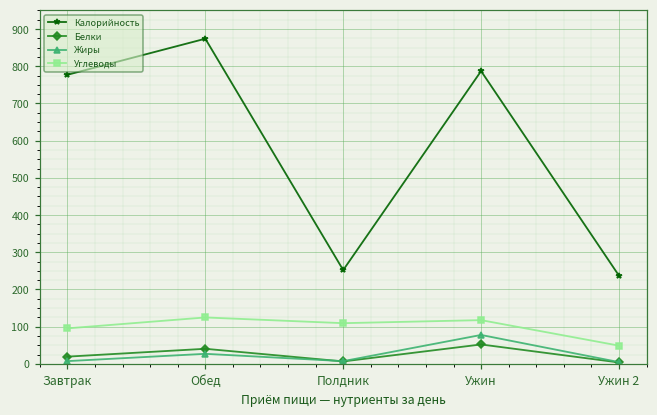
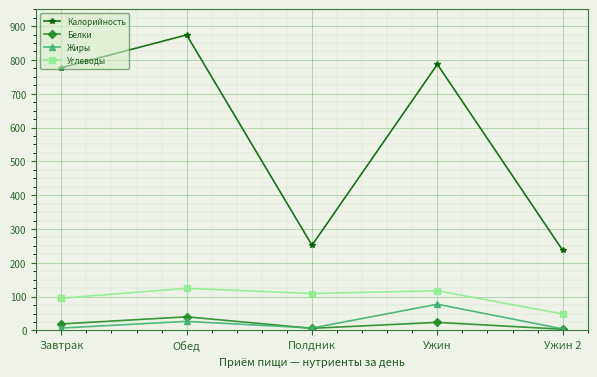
Белки, Ужин: 50 -> 20
